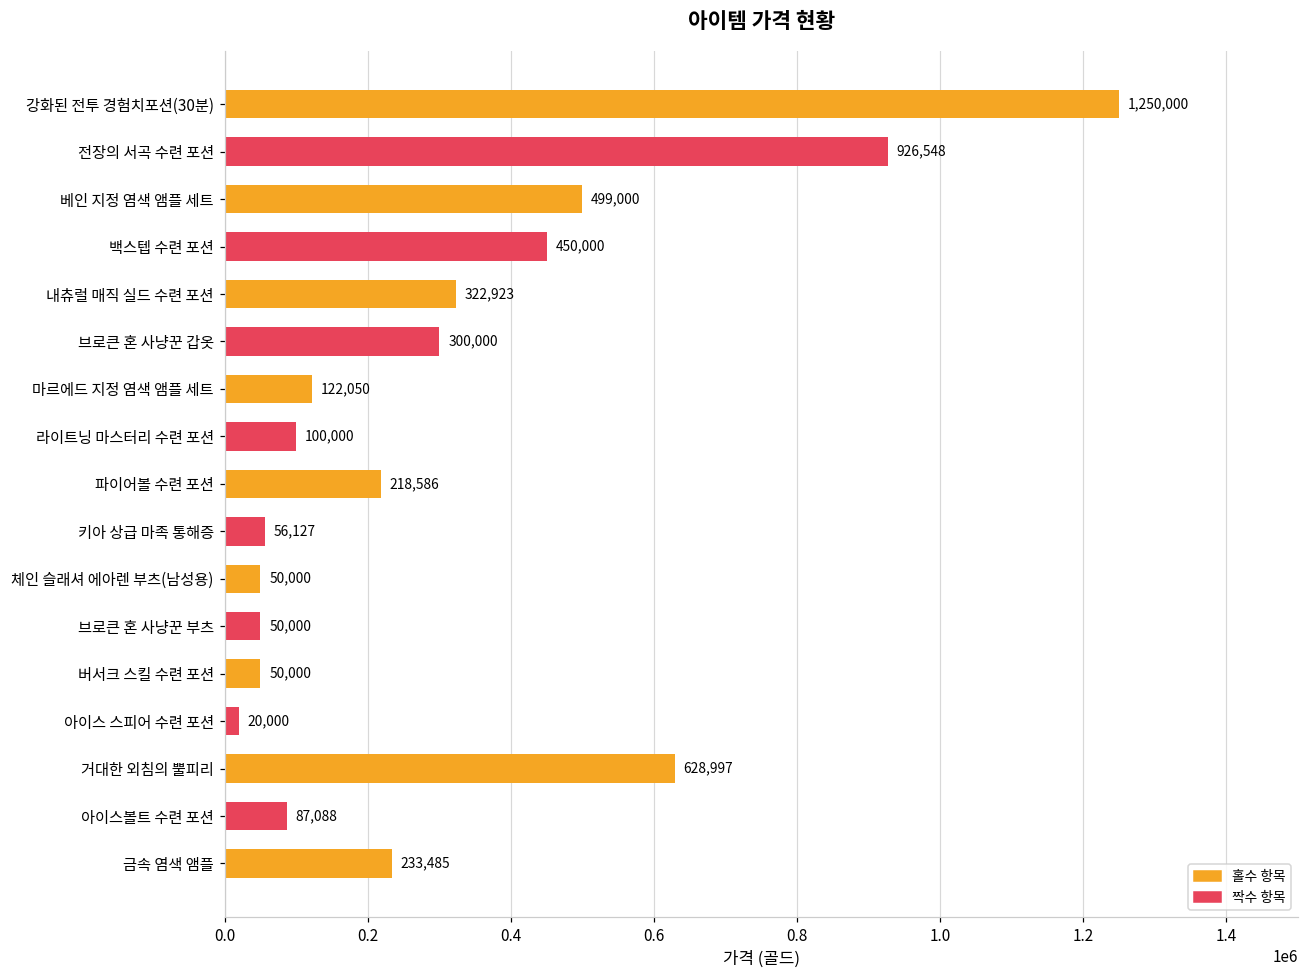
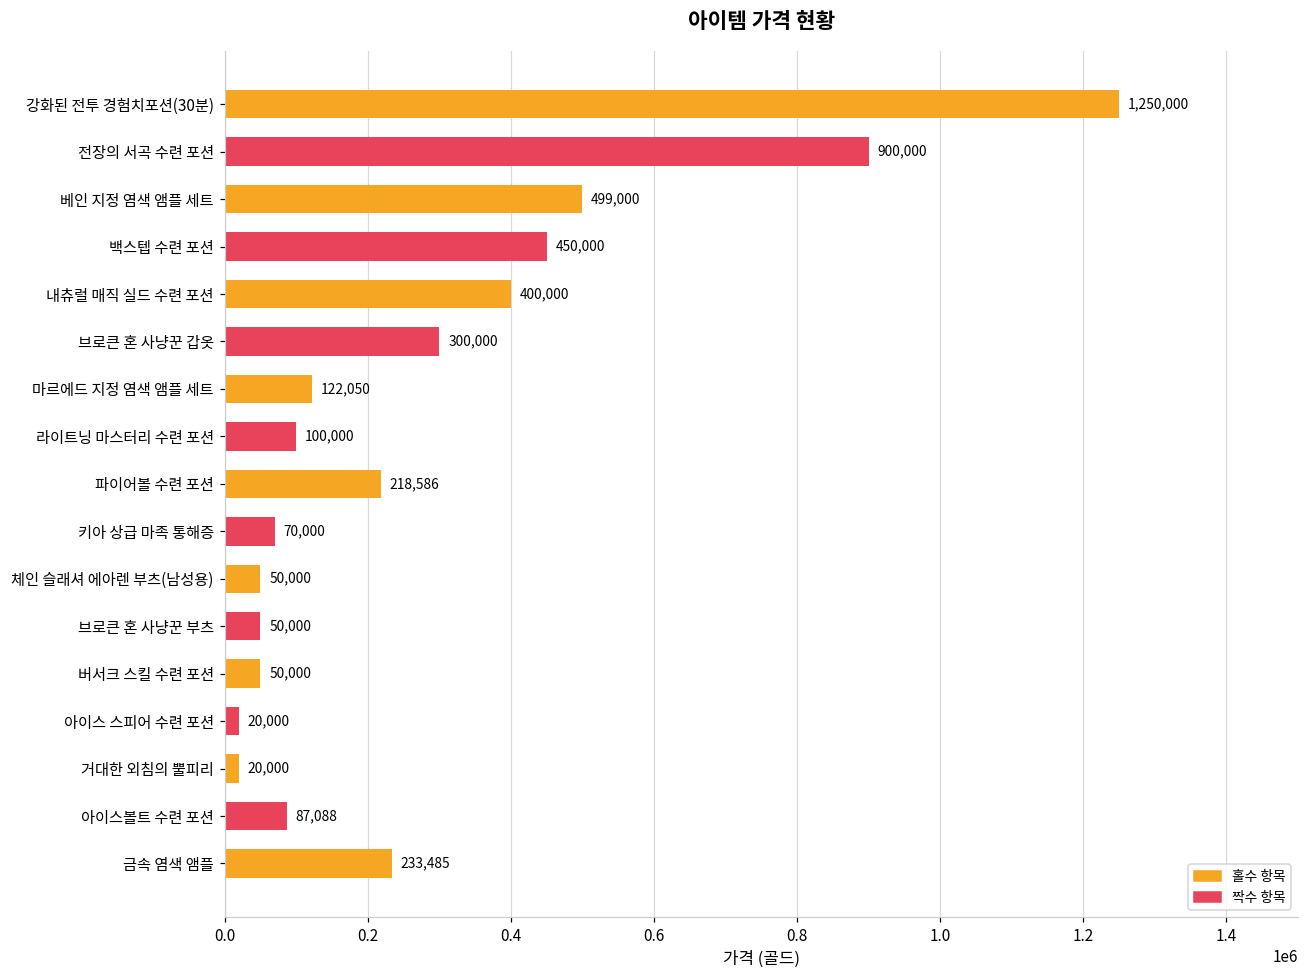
전장의 서곡 수련 포션: 926,548 -> 900,000
내츄럴 매직 실드 수련 포션: 322,923 -> 400,000
키아 상급 마족 통해증: 56,127 -> 70,000
거대한 외침의 뿔피리: 628,997 -> 20,000
